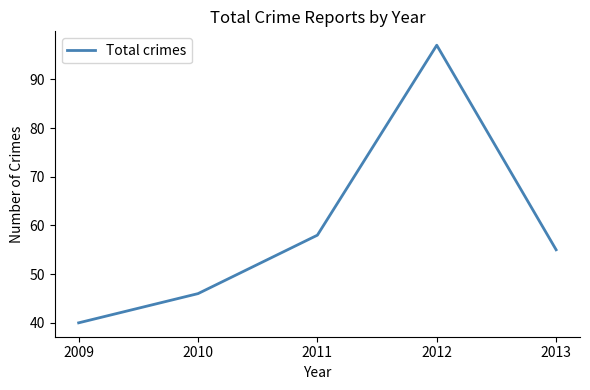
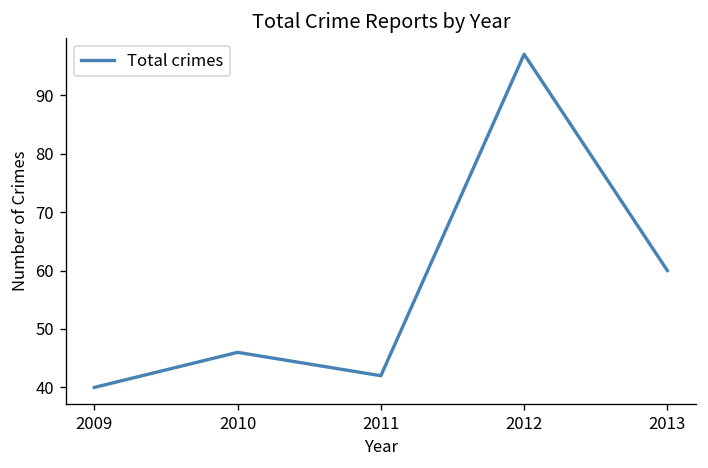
2011: 58 -> 42
2013: 55 -> 60
